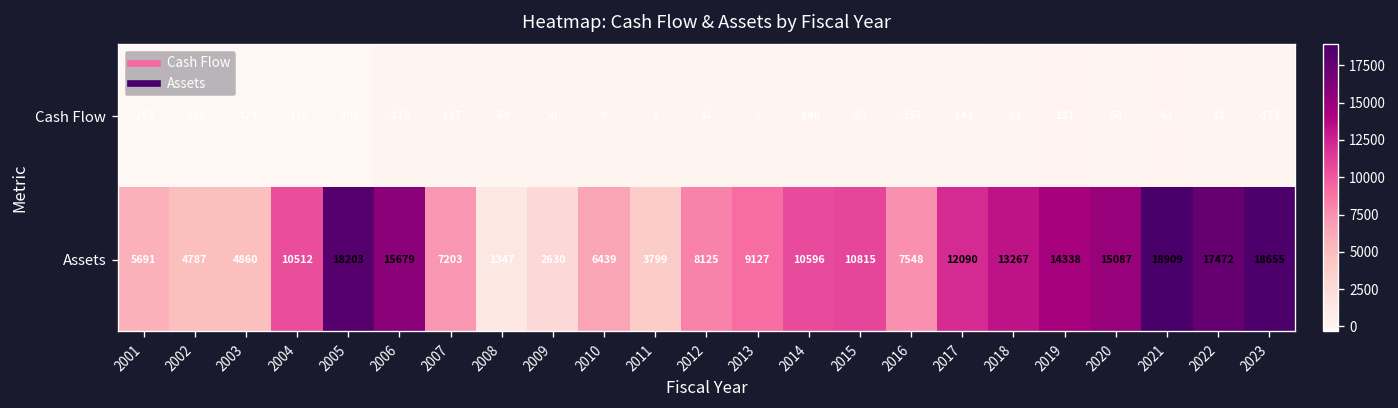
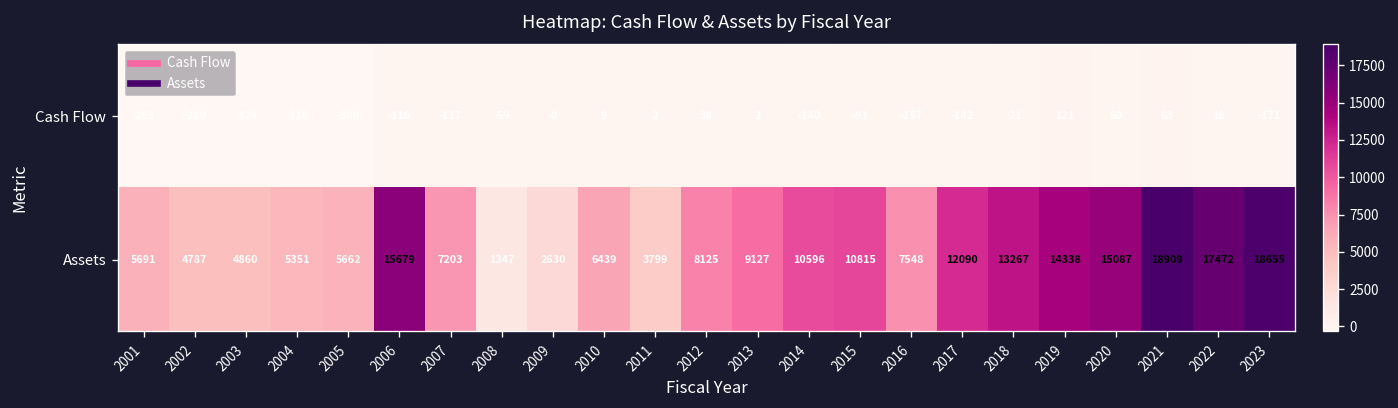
Assets, 2004: 10512 -> 5351
Assets, 2005: 18203 -> 5662
